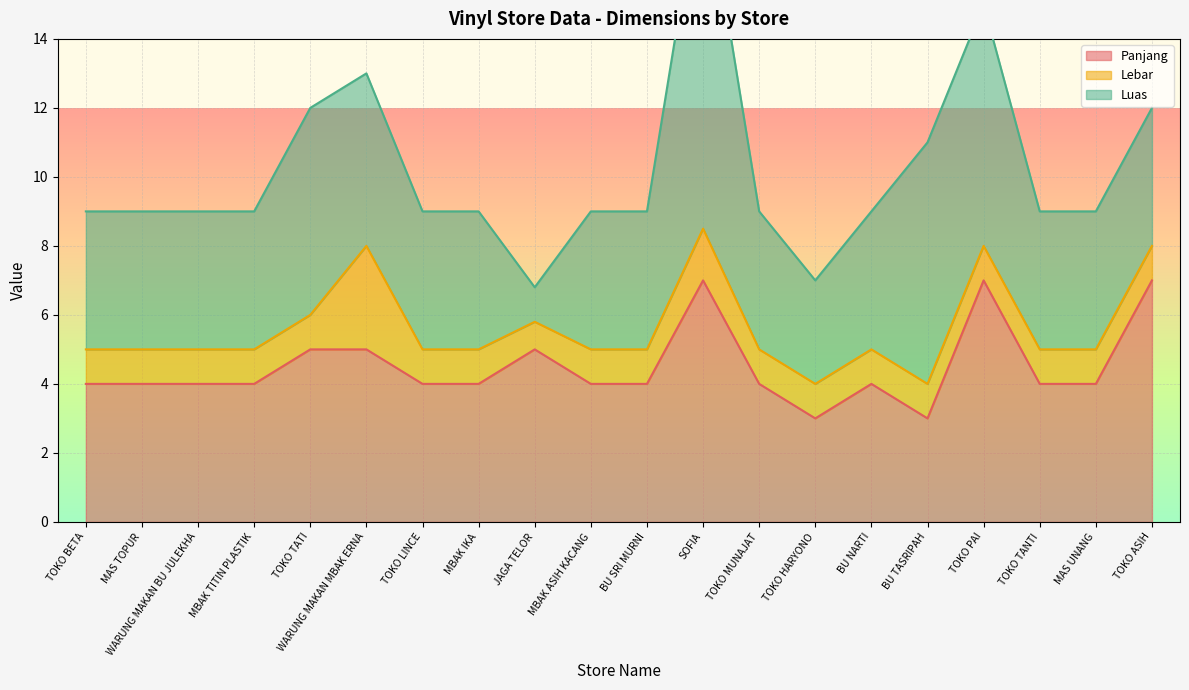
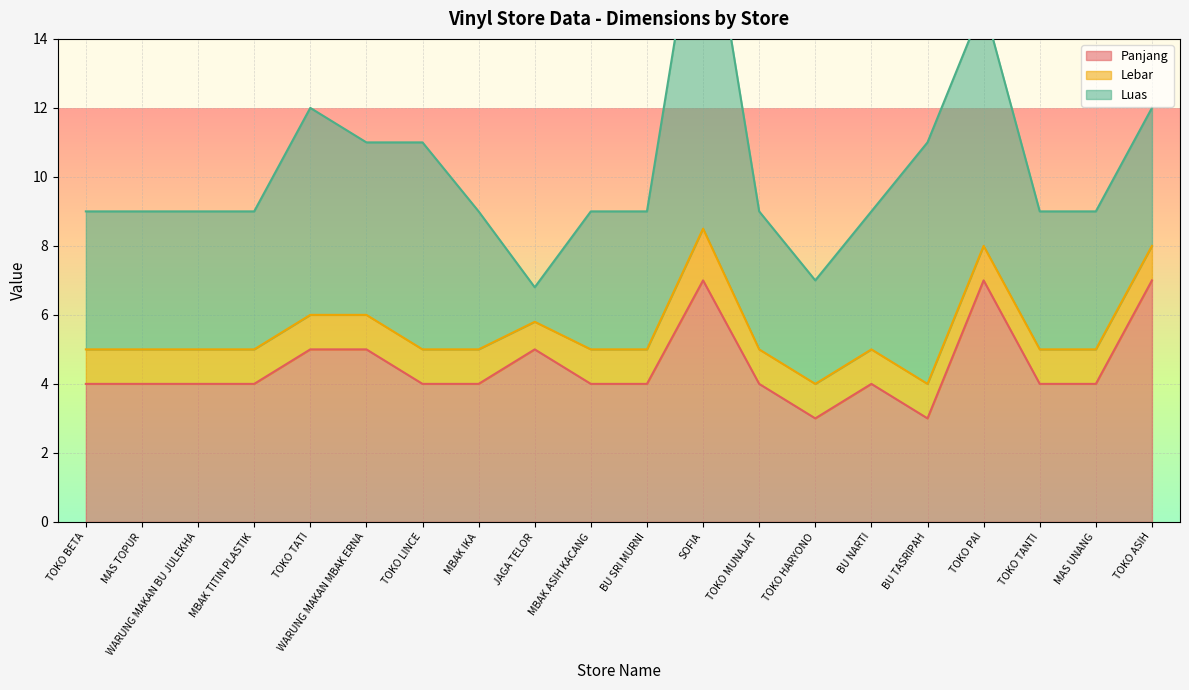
Lebar, WARUNG MAKAN MBAK ERNA: 3 -> 1
Luas, TOKO LINCE: 4 -> 6
